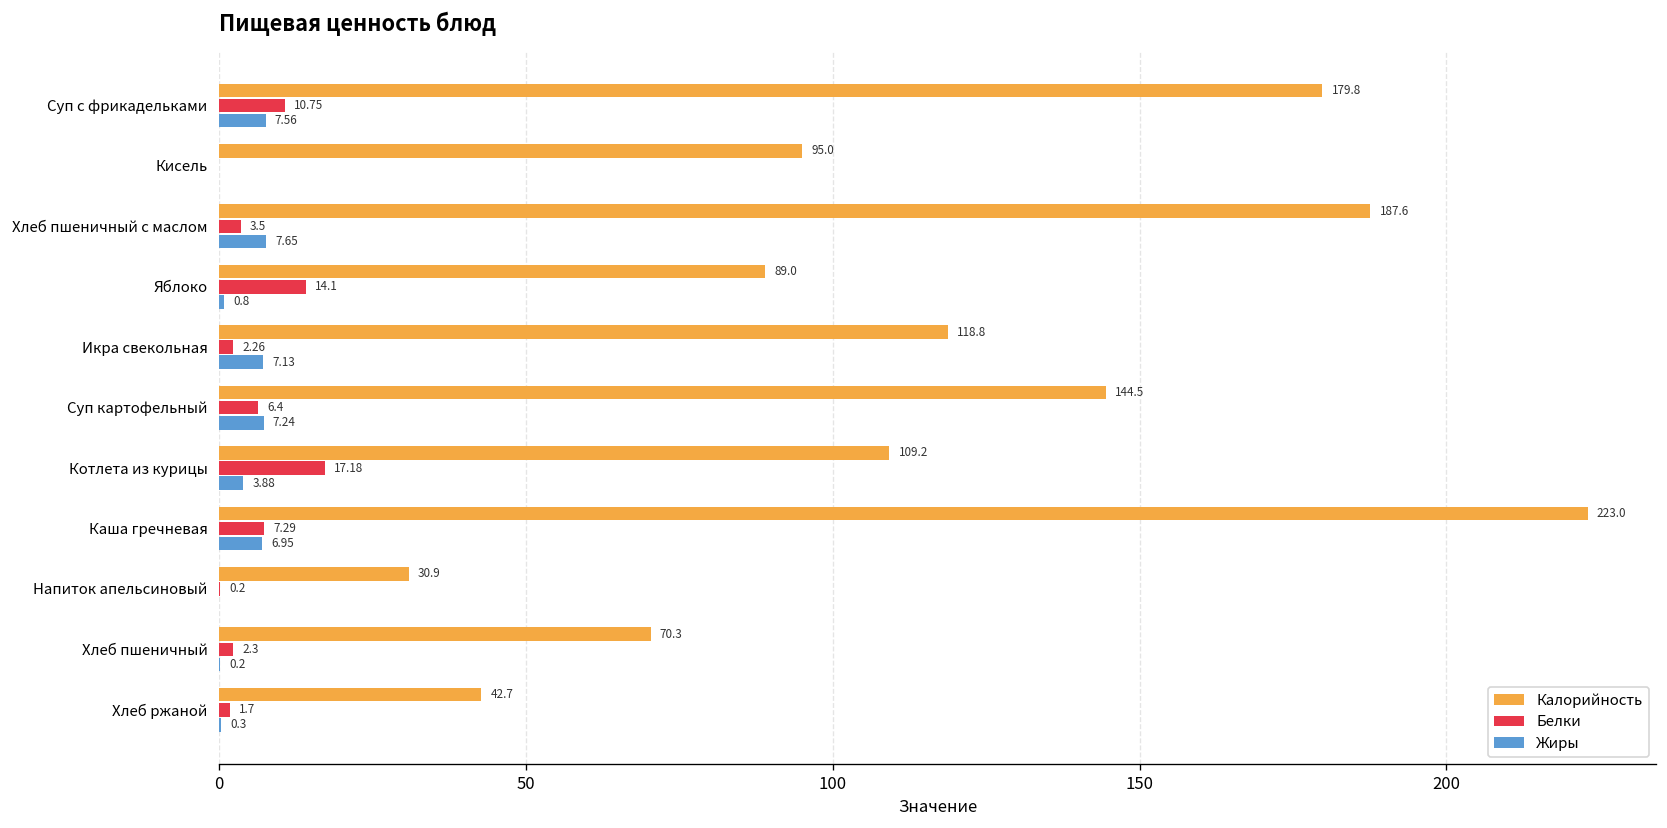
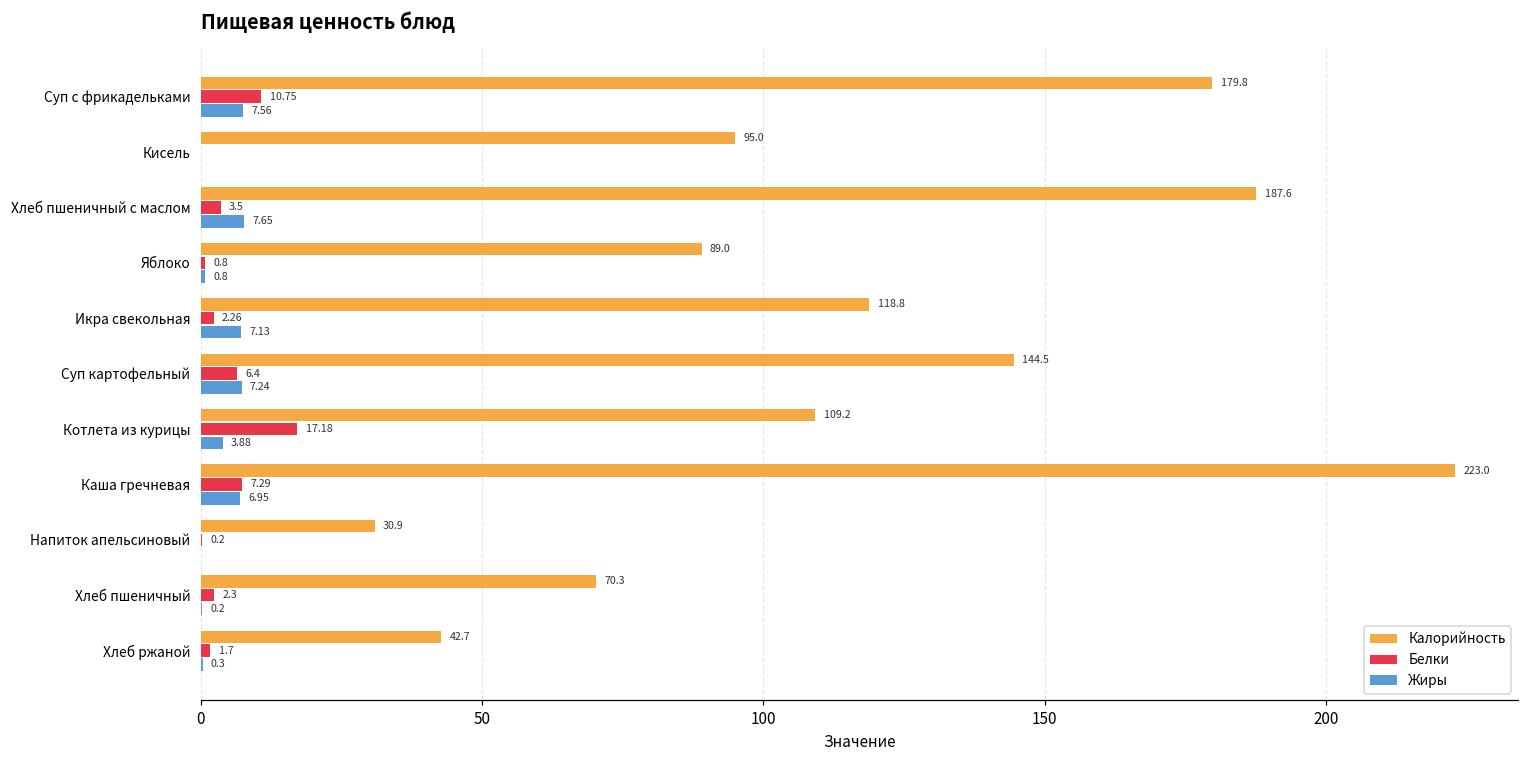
Белки, Яблоко: 14.1 -> 0.8
